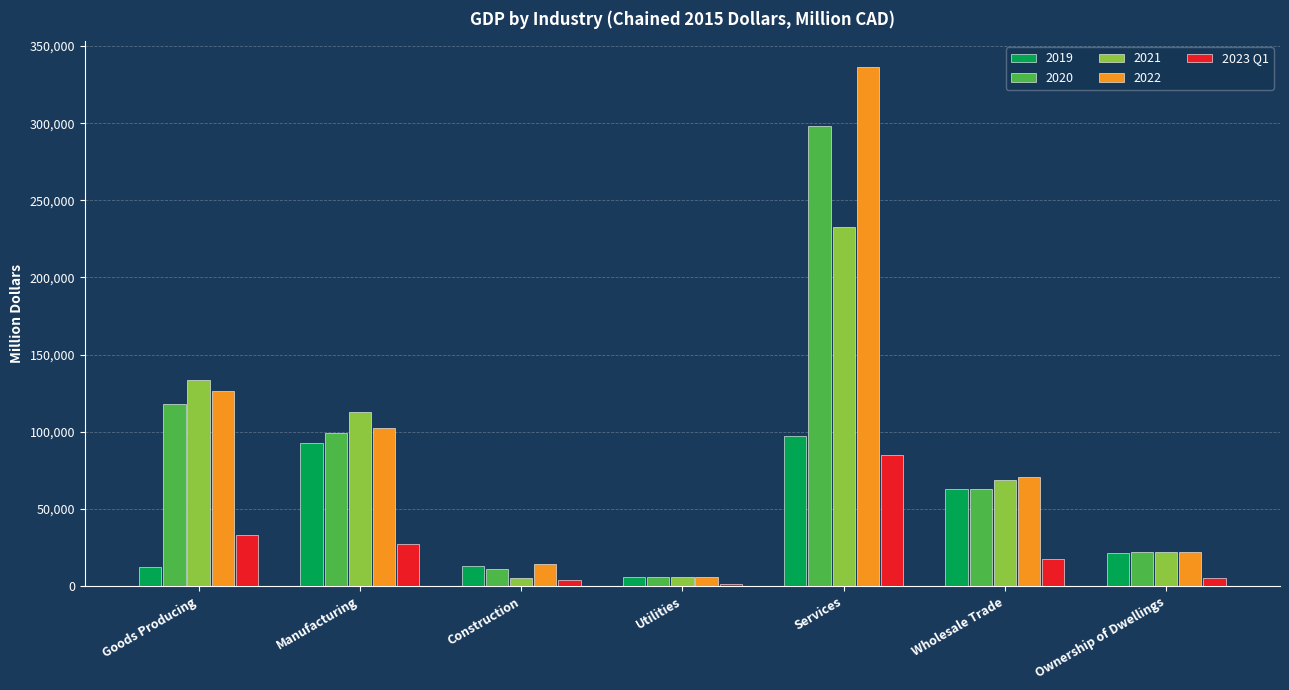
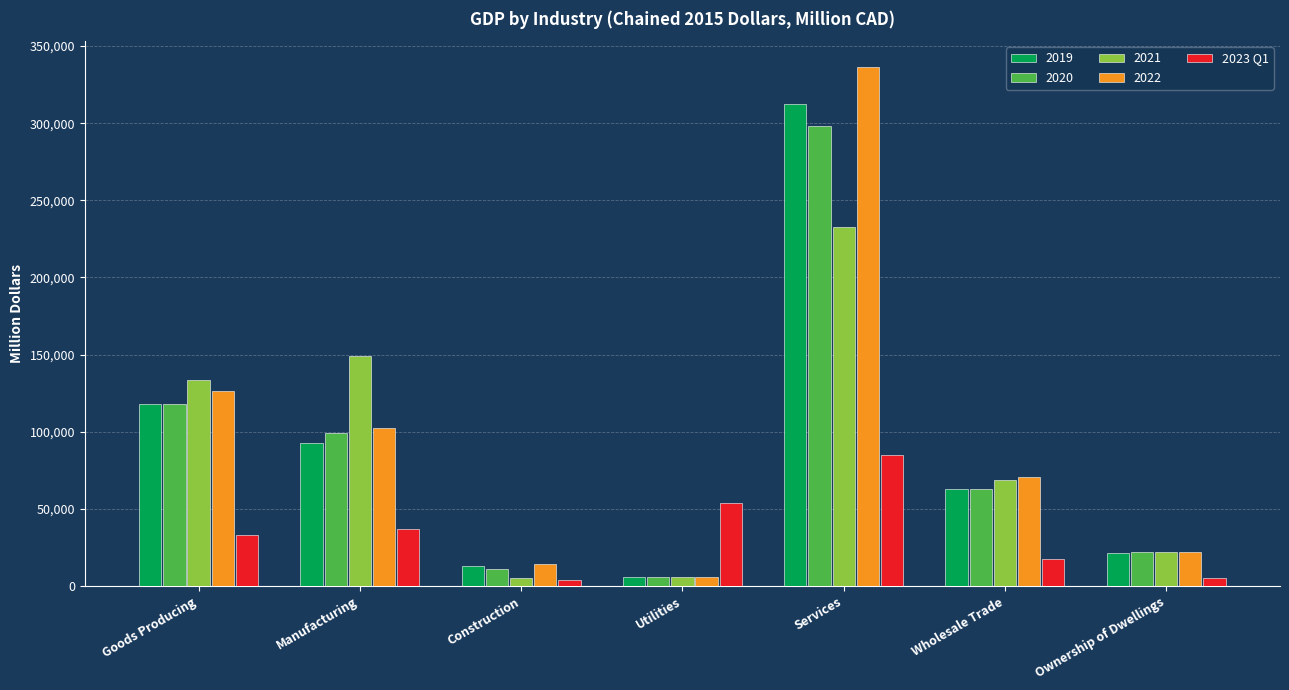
2019, Goods Producing: 12,000 -> 118,000
2021, Manufacturing: 113,000 -> 149,000
2023 Q1, Manufacturing: 27,000 -> 37,000
2023 Q1, Utilities: 1,000 -> 54,000
2019, Services: 97,000 -> 312,000
